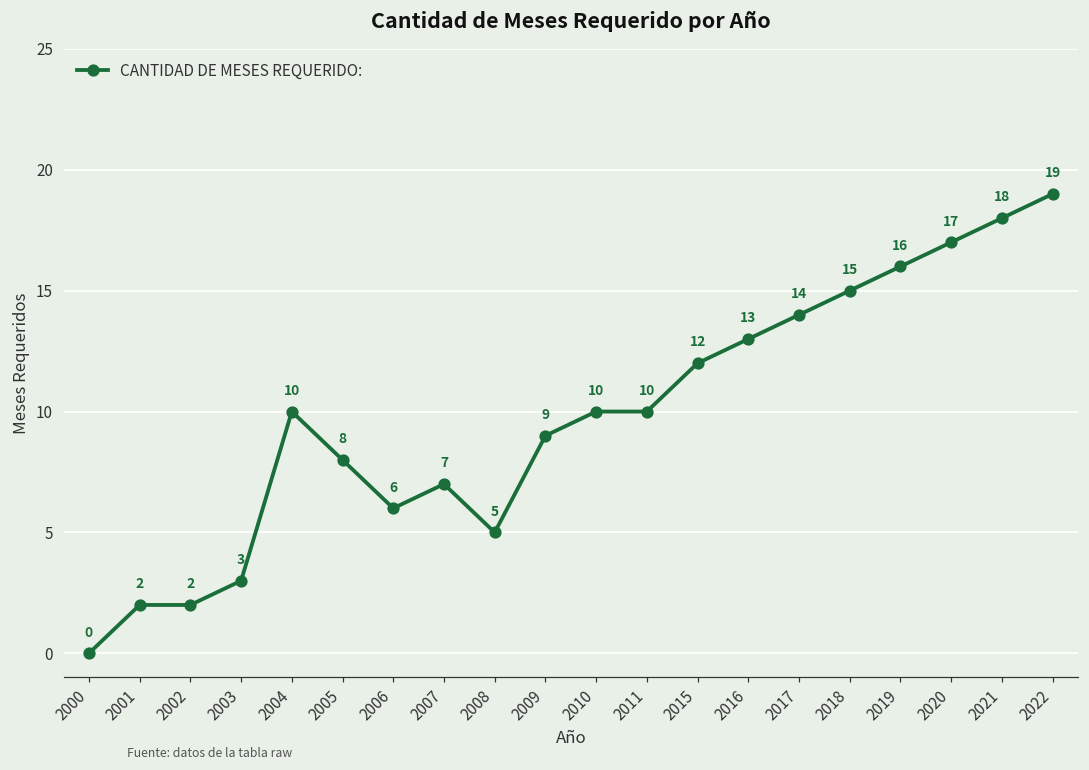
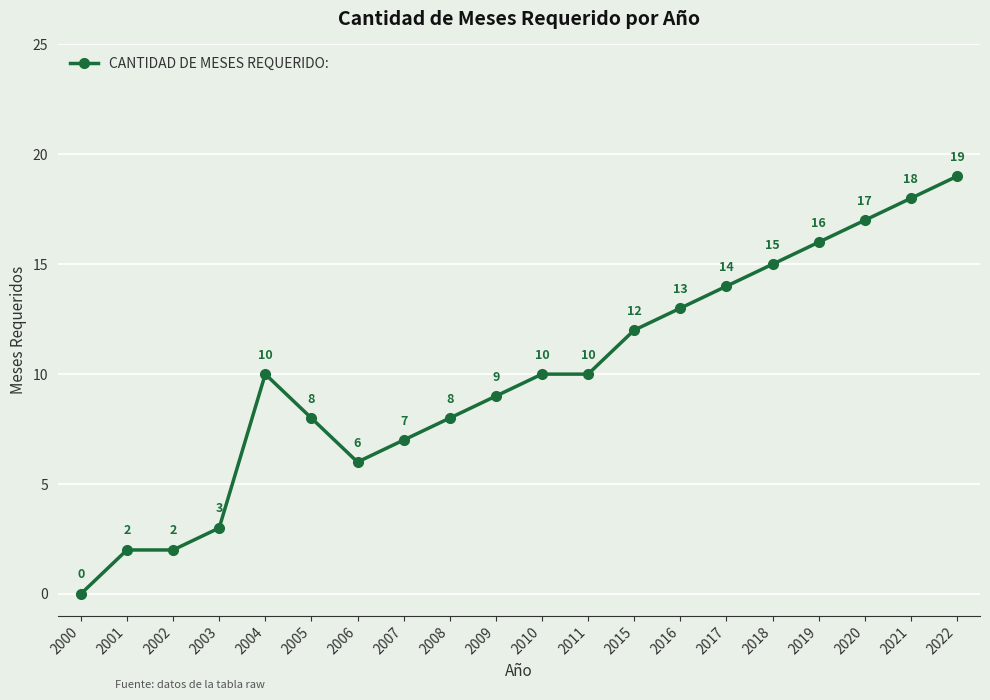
2008: 5 -> 8
